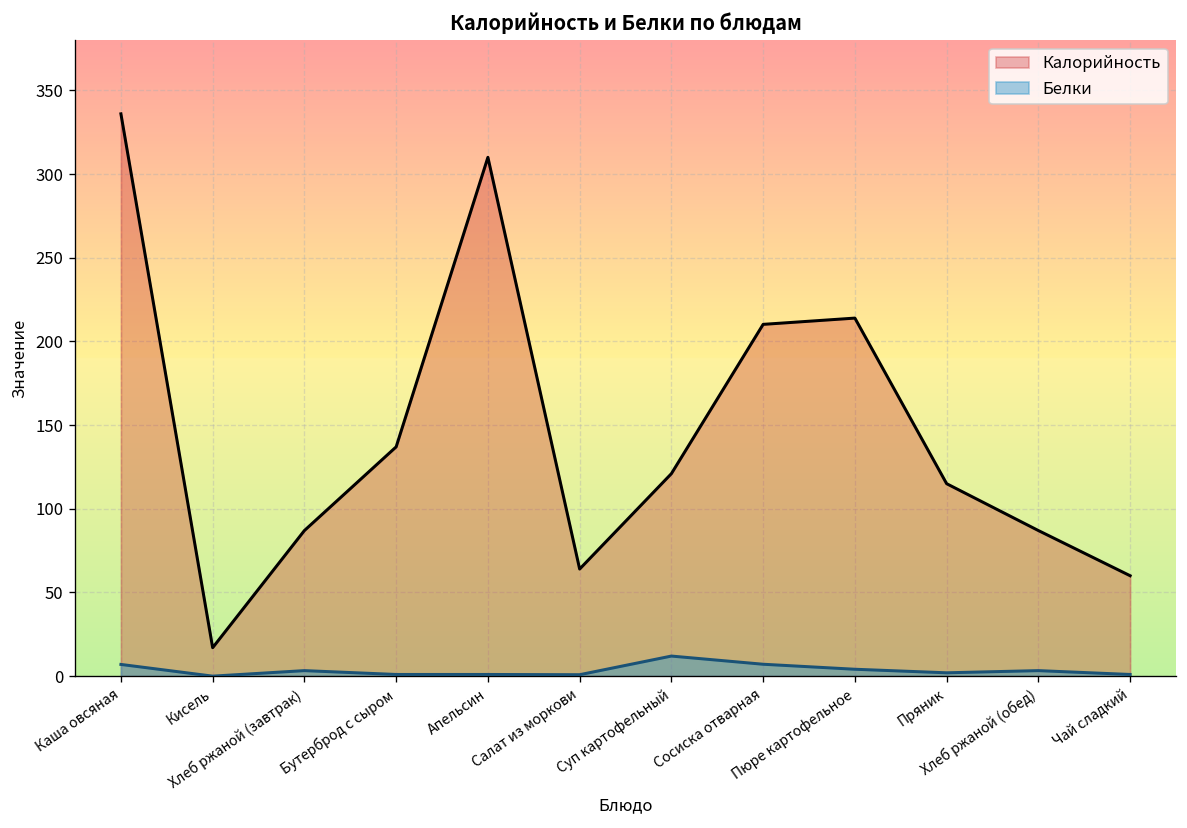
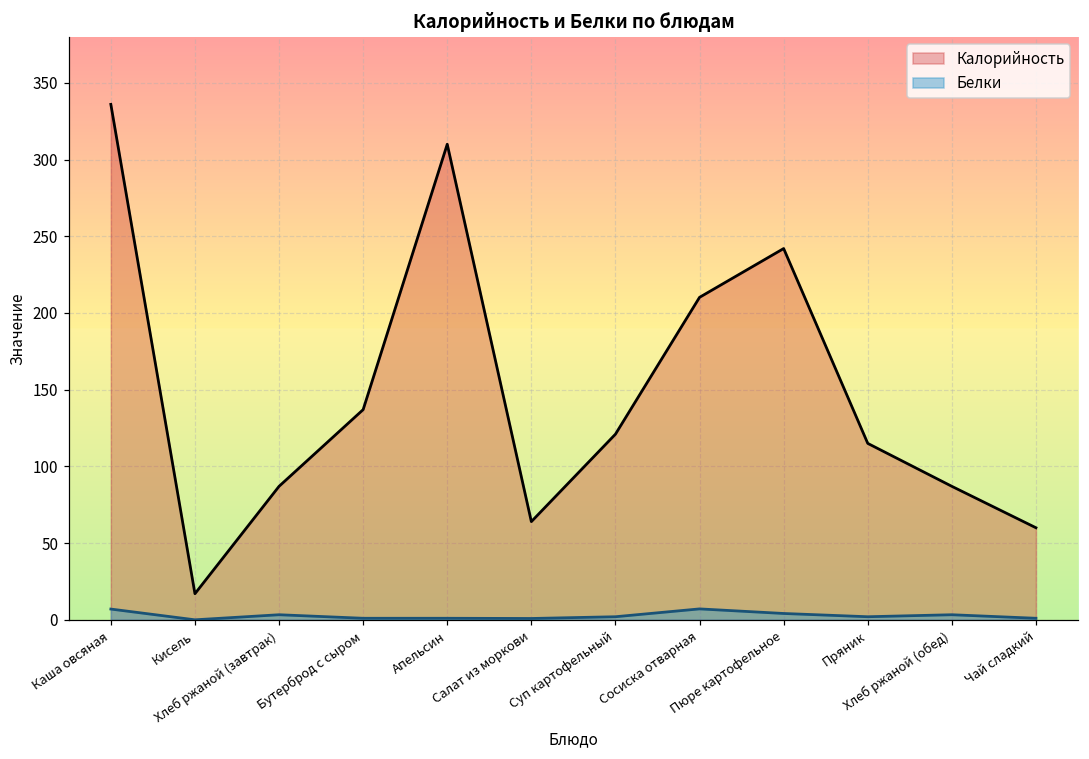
Белки, Суп картофельный: 12 -> 2
Калорийность, Пюре картофельное: 214 -> 242
